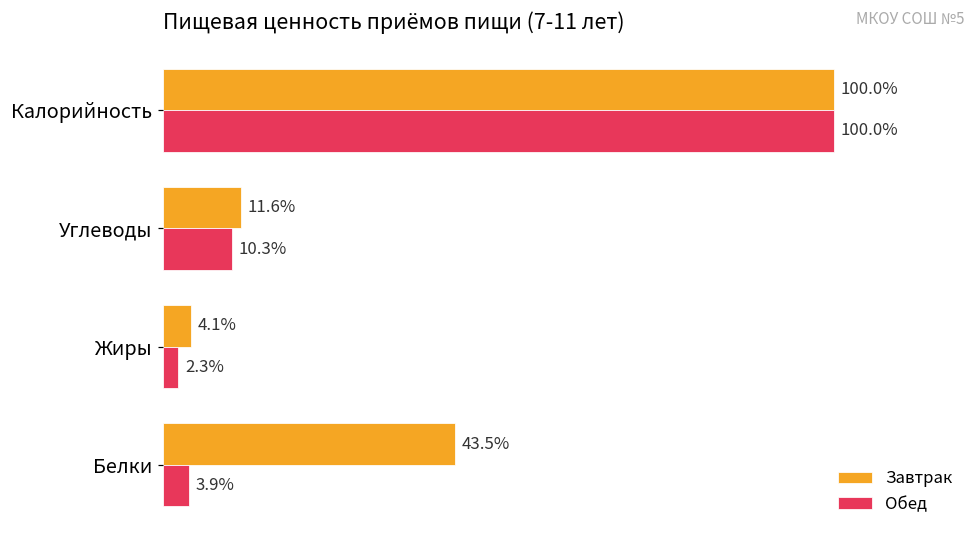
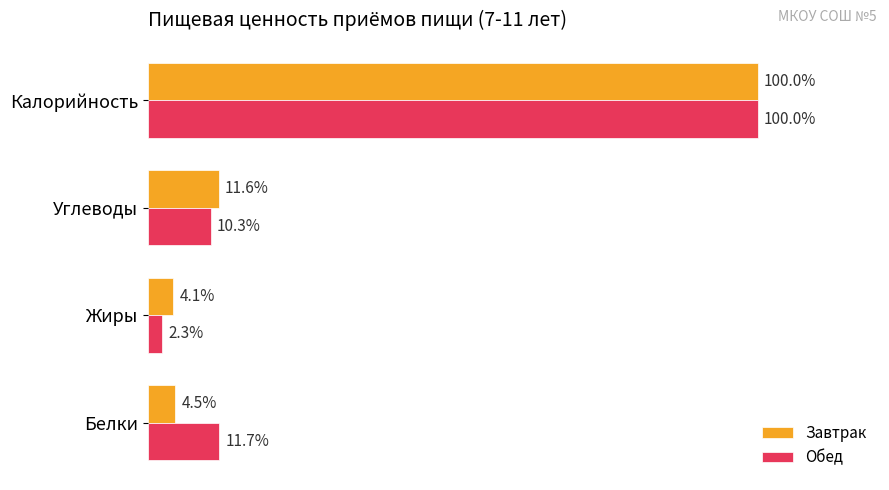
Завтрак, Белки: 43.5% -> 4.5%
Обед, Белки: 3.9% -> 11.7%
